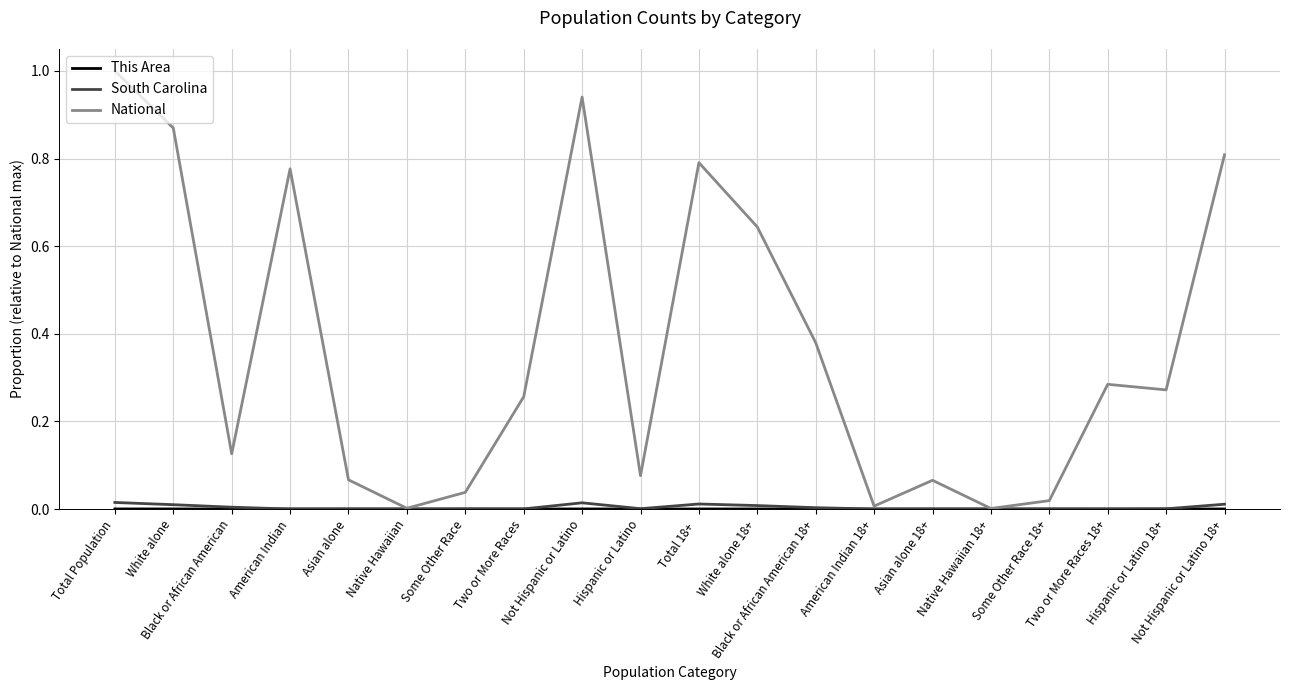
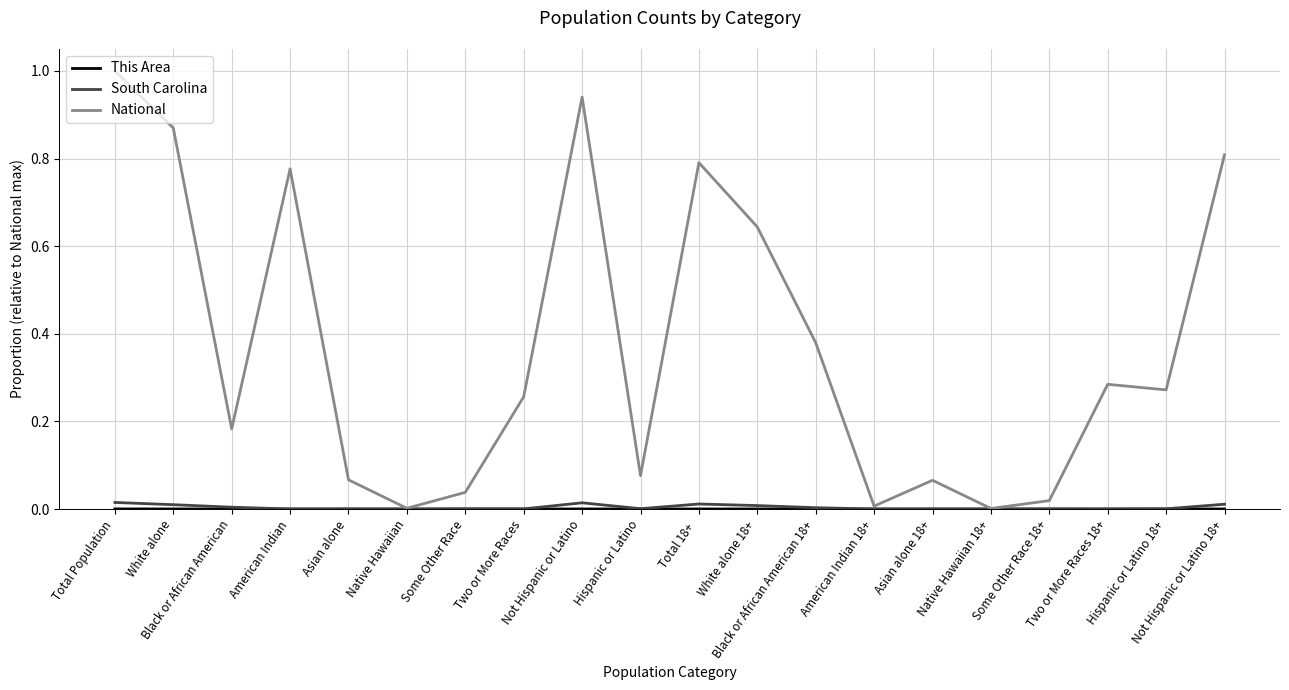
National, Black or African American: 0.13 -> 0.18
